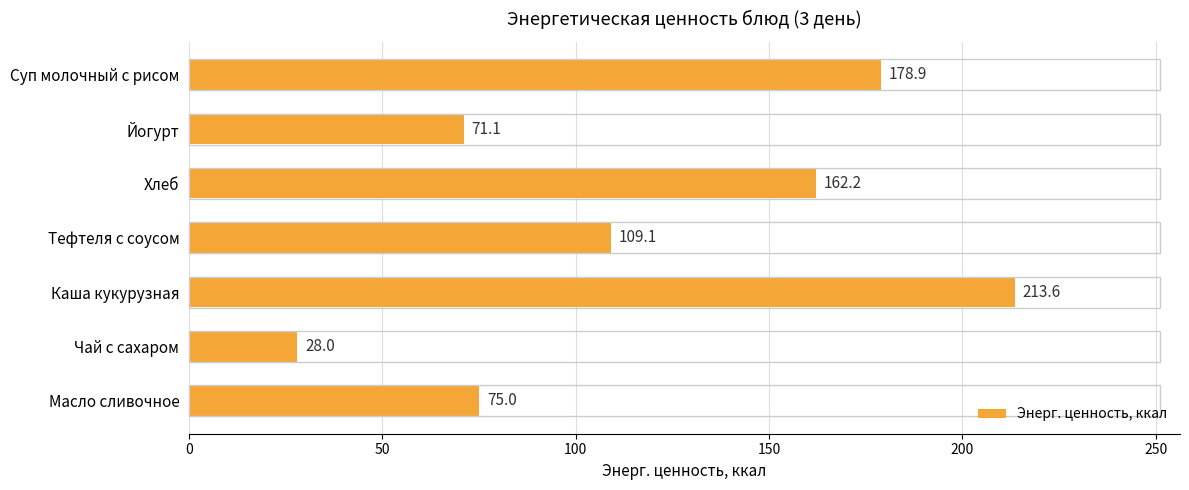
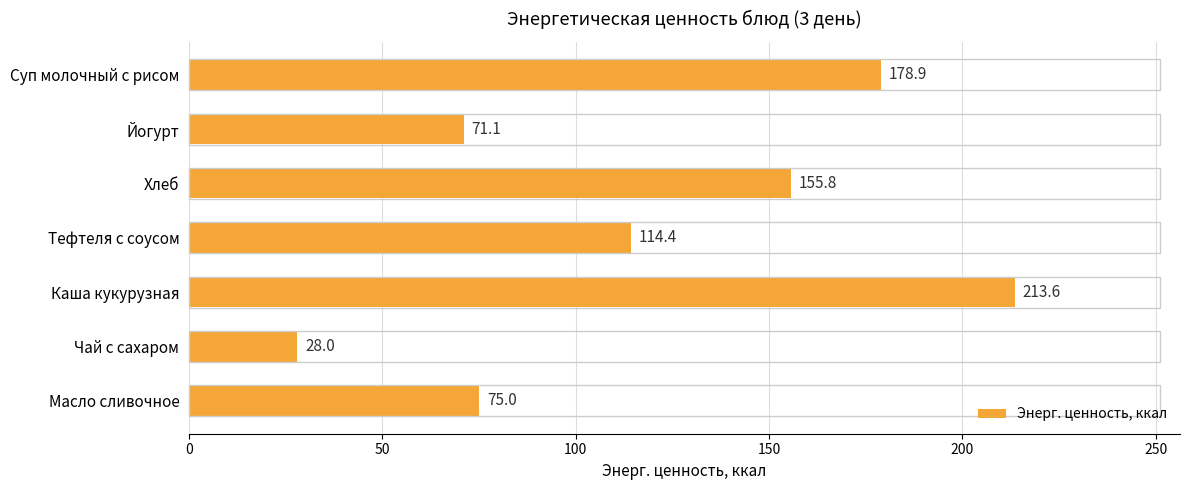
Хлеб: 162.2 -> 155.8
Тефтеля с соусом: 109.1 -> 114.4
